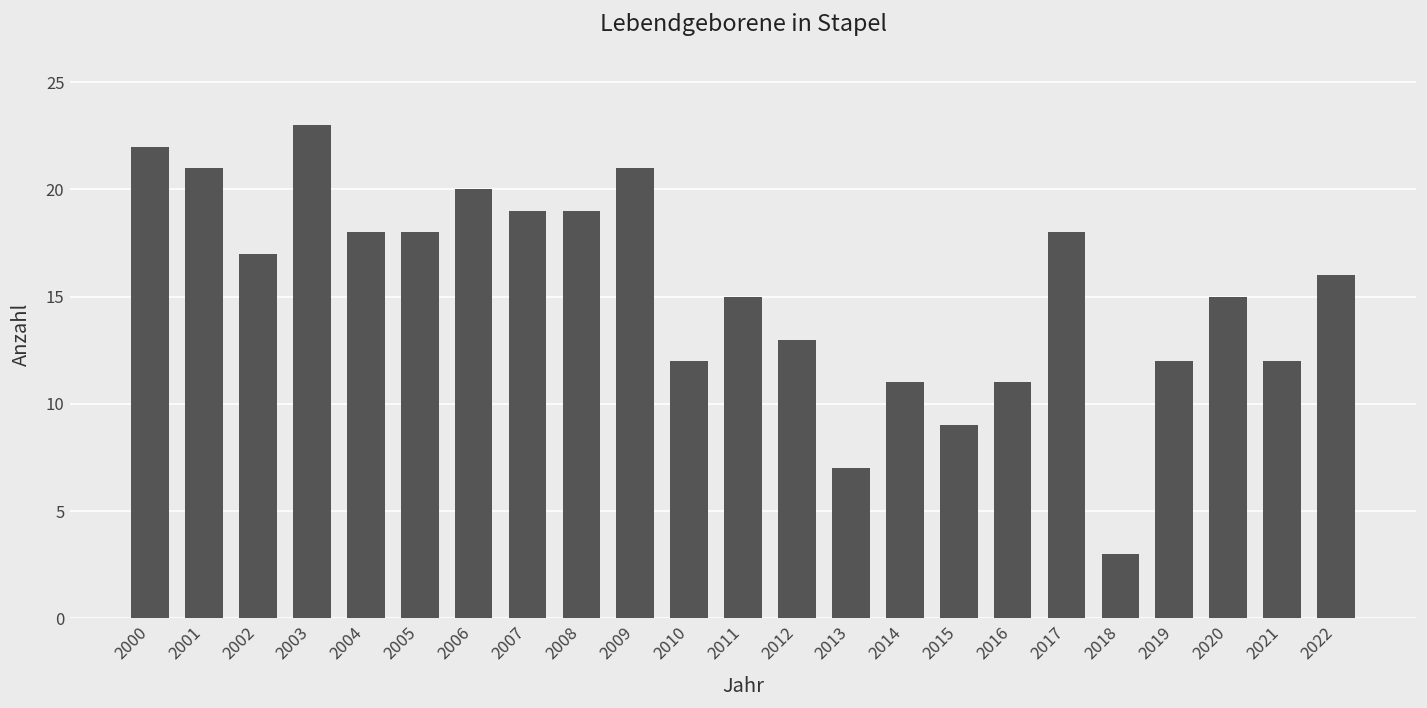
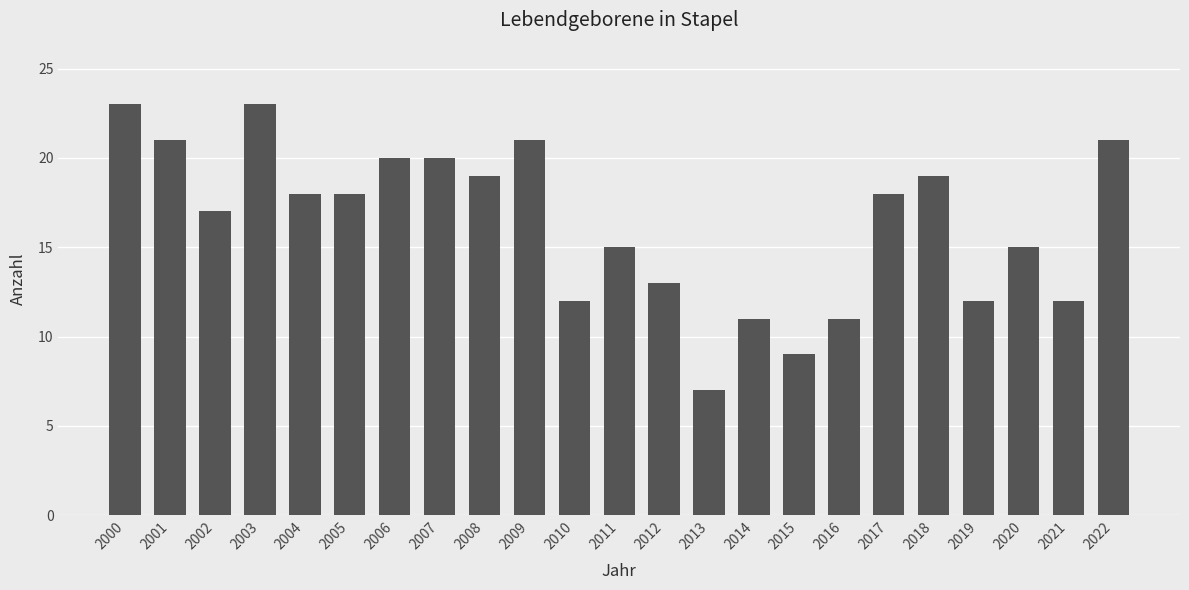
2000: 22 -> 23
2007: 19 -> 20
2018: 3 -> 19
2022: 16 -> 21
